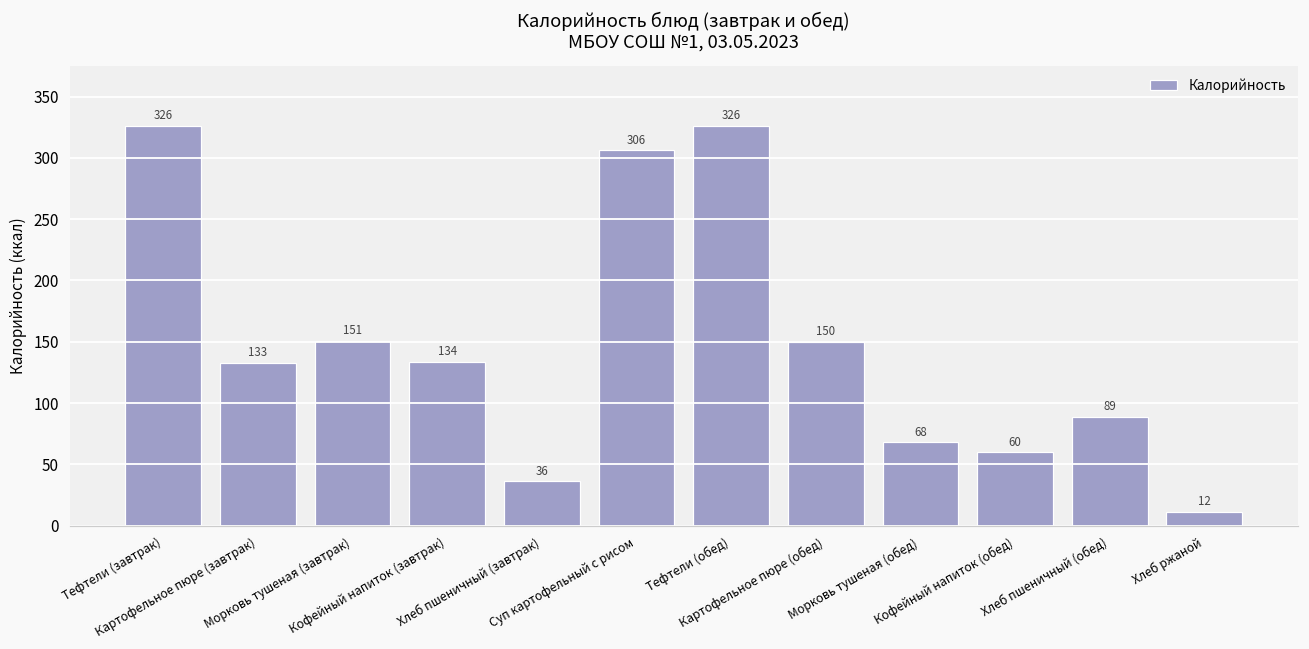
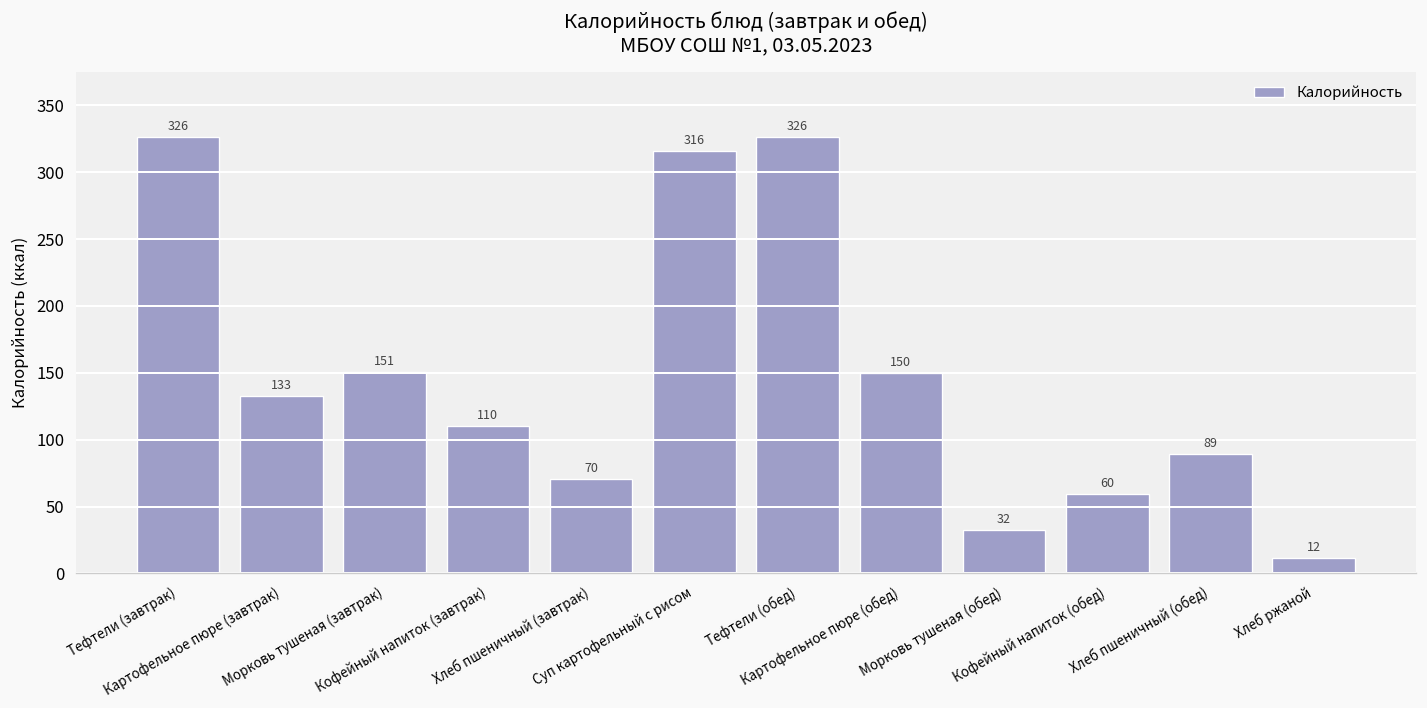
Кофейный напиток (завтрак): 134 -> 110
Хлеб пшеничный (завтрак): 36 -> 70
Суп картофельный с рисом: 306 -> 316
Морковь тушеная (обед): 68 -> 32
